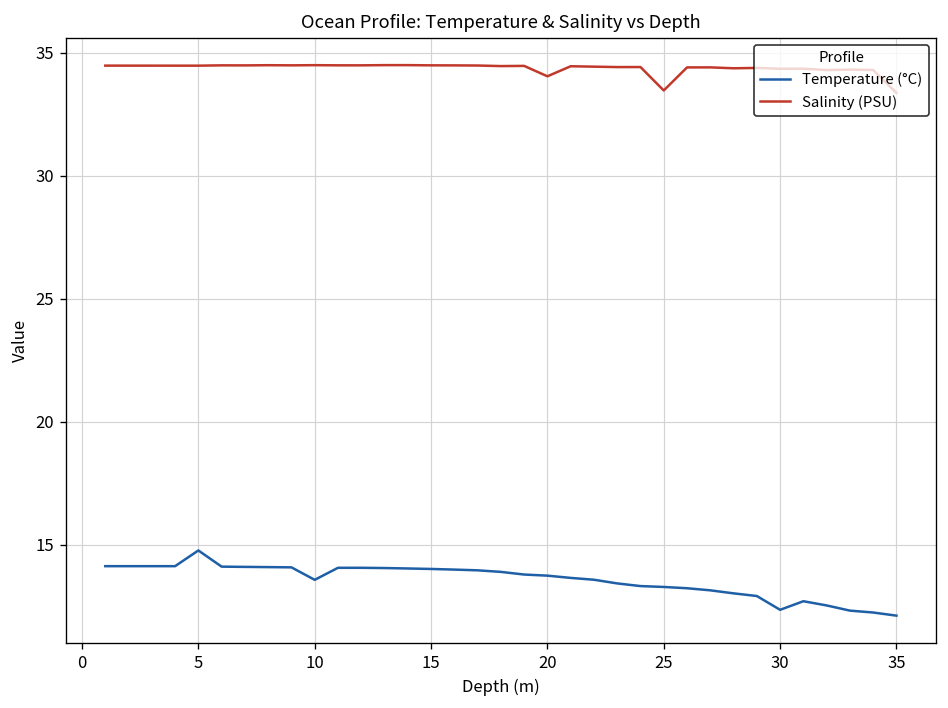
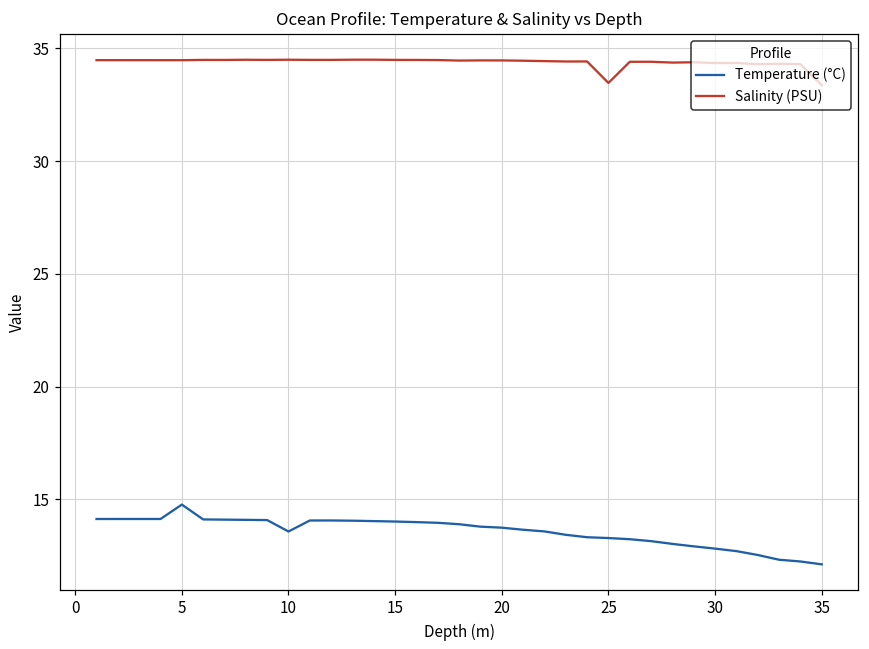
Salinity (PSU), 20: 34.0 -> 34.5
Temperature (°C), 30: 12.4 -> 12.8
